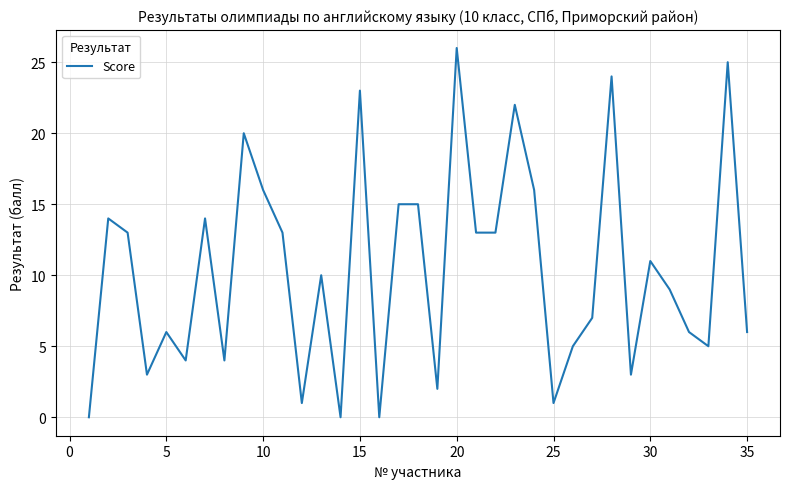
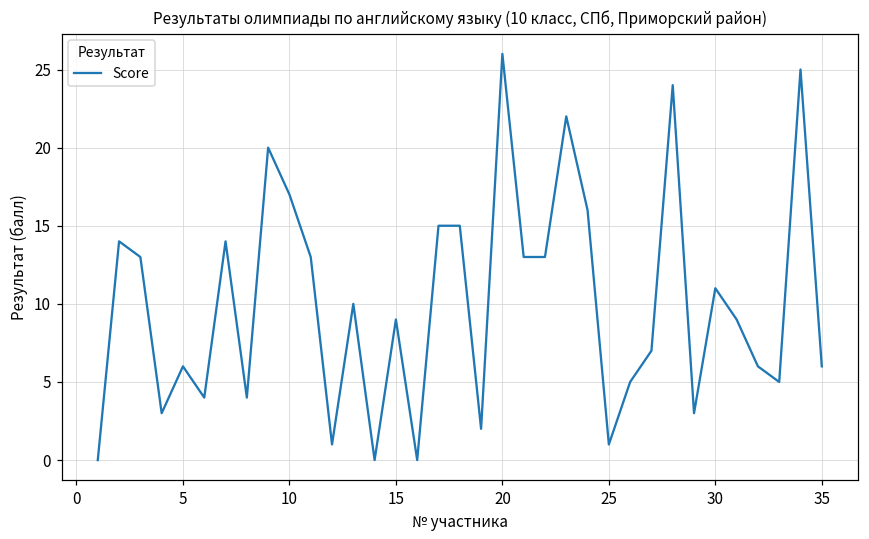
10: 16 -> 17
15: 23 -> 9
